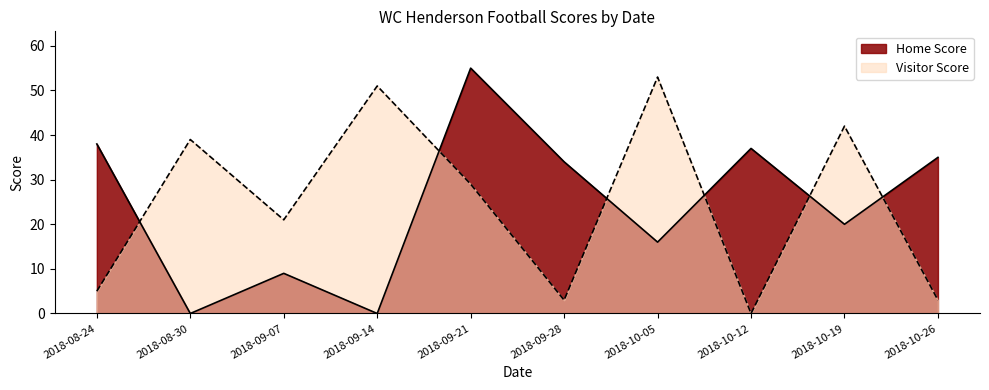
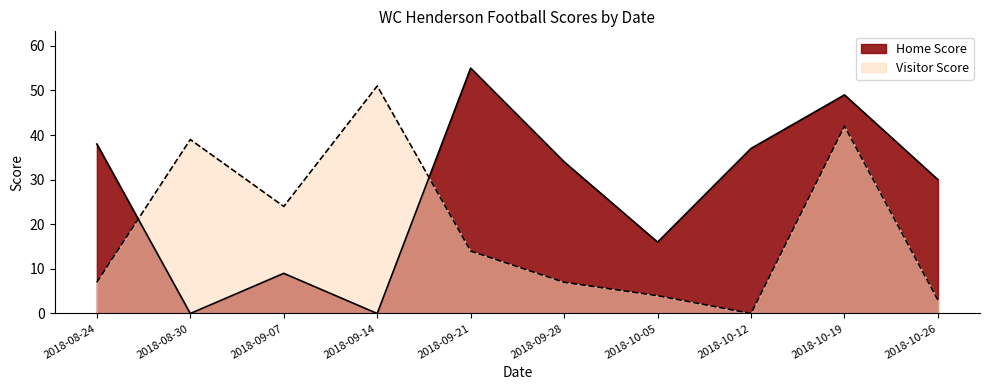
Visitor Score, 2018-08-24: 5 -> 7
Visitor Score, 2018-09-07: 21 -> 24
Visitor Score, 2018-09-21: 29 -> 14
Visitor Score, 2018-09-28: 3 -> 7
Visitor Score, 2018-10-05: 53 -> 4
Home Score, 2018-10-19: 20 -> 49
Home Score, 2018-10-26: 35 -> 30
